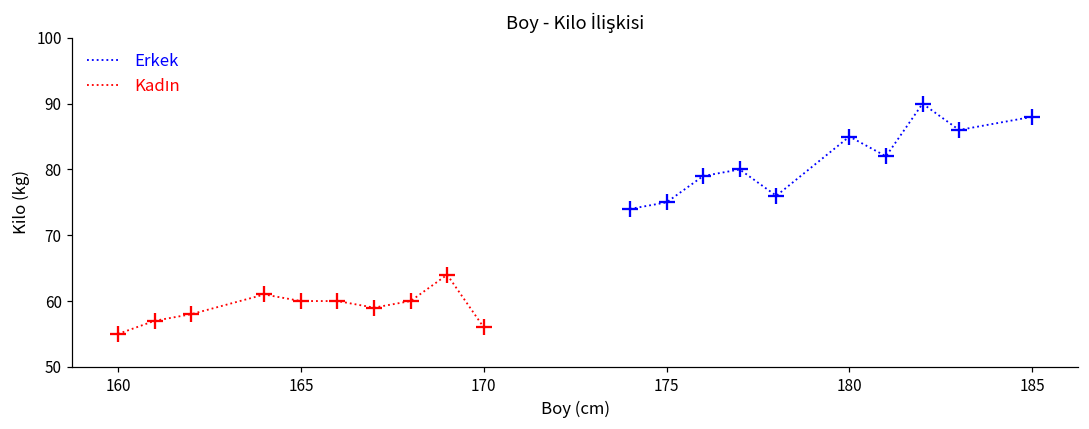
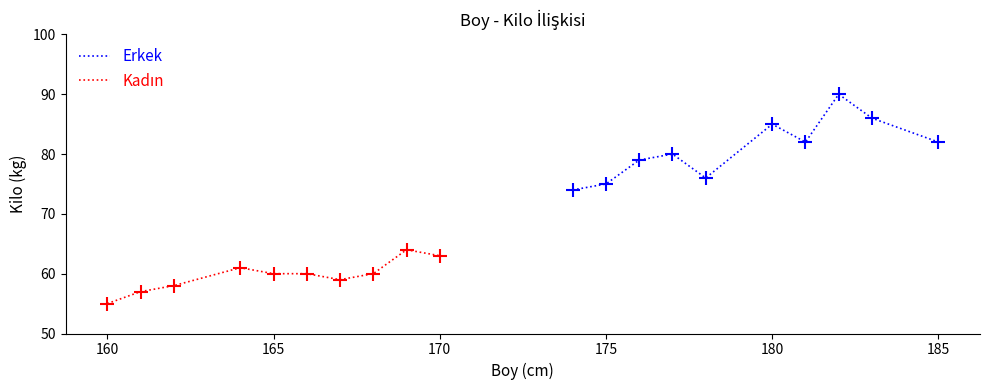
Kadın, 170: 56 -> 63
Erkek, 185: 88 -> 82
